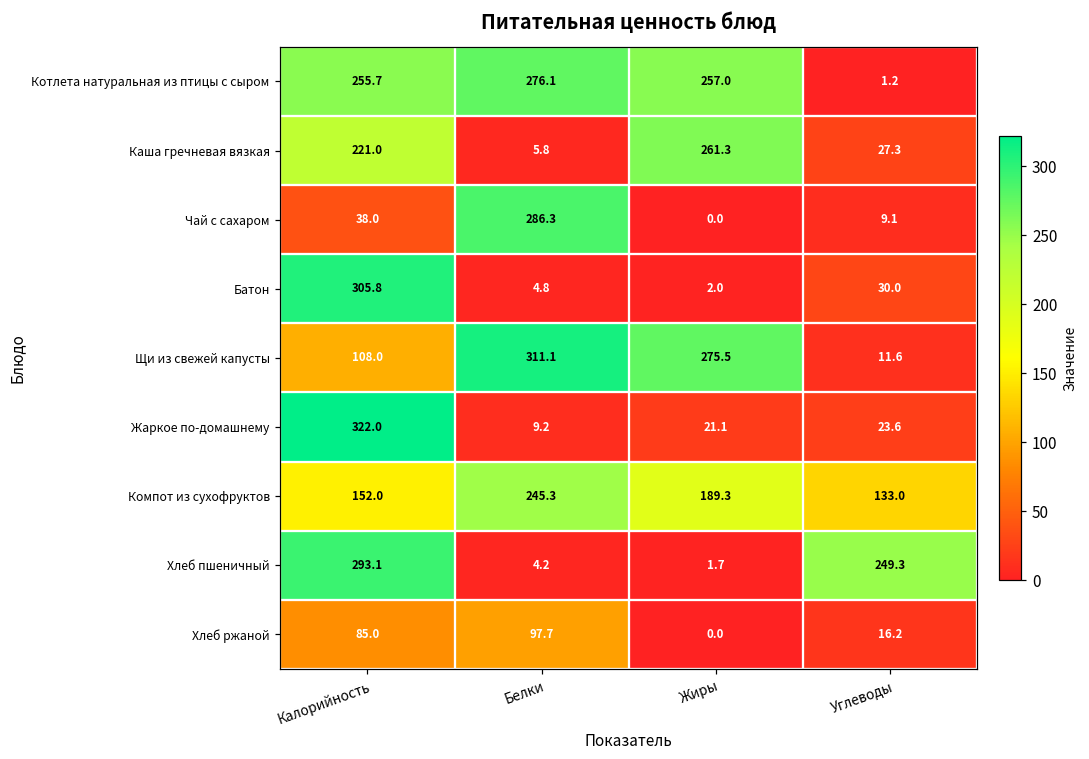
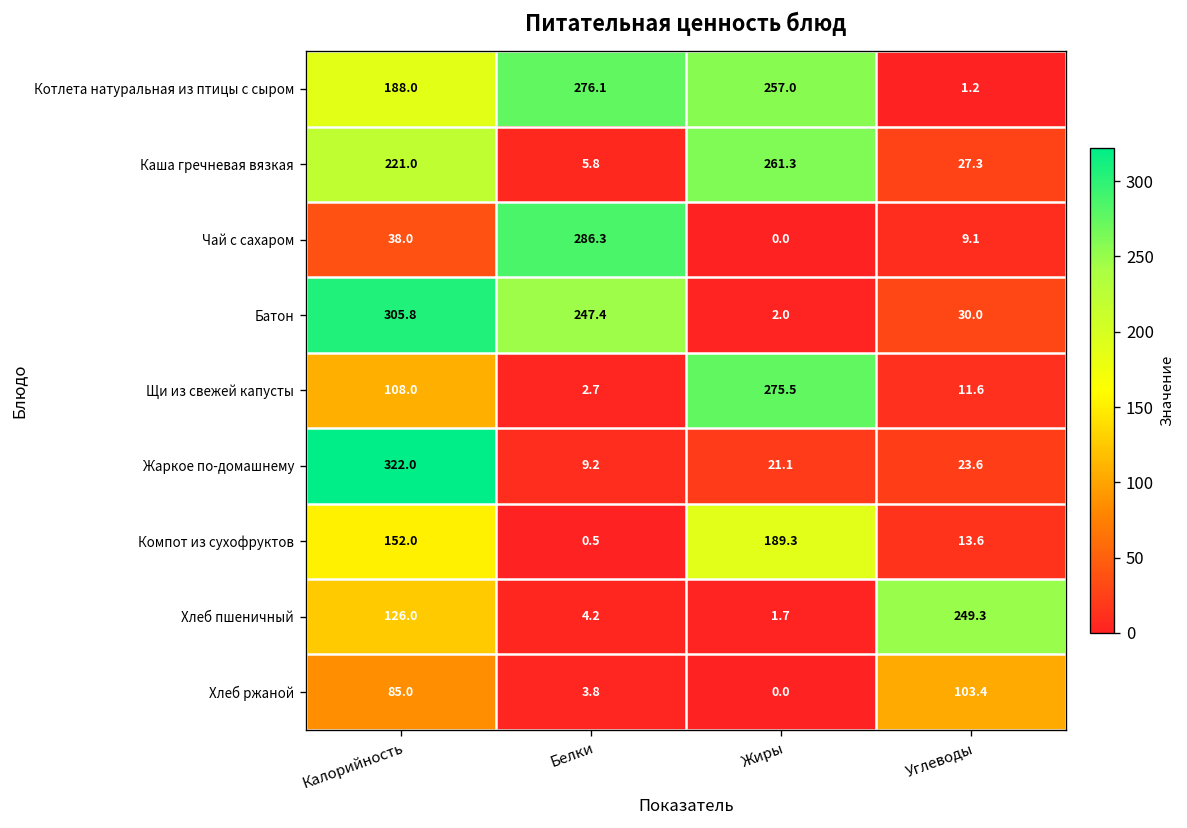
Котлета натуральная из птицы с сыром, Калорийность: 255.7 -> 188.0
Батон, Белки: 4.8 -> 247.4
Щи из свежей капусты, Белки: 311.1 -> 2.7
Компот из сухофруктов, Белки: 245.3 -> 0.5
Компот из сухофруктов, Углеводы: 133.0 -> 13.6
Хлеб пшеничный, Калорийность: 293.1 -> 126.0
Хлеб ржаной, Белки: 97.7 -> 3.8
Хлеб ржаной, Углеводы: 16.2 -> 103.4
